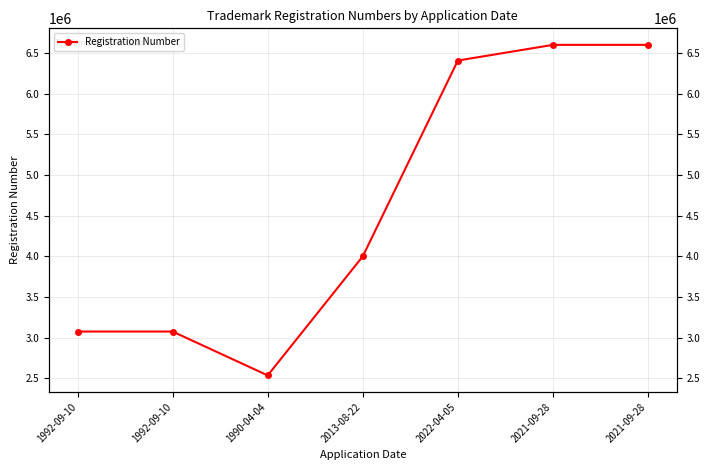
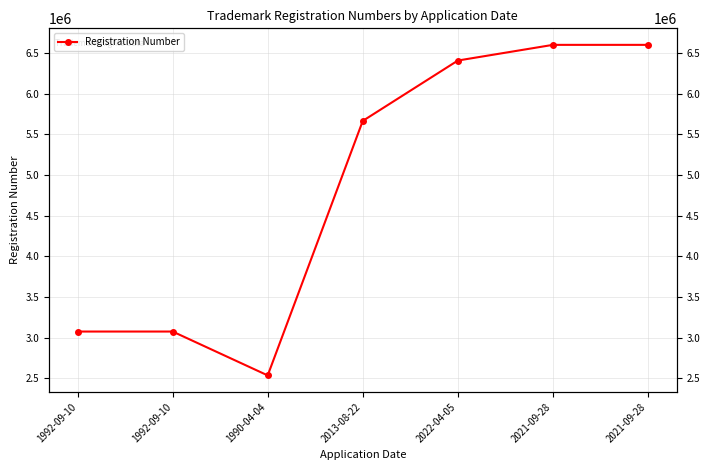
2013-08-22: 4000000 -> 5700000
